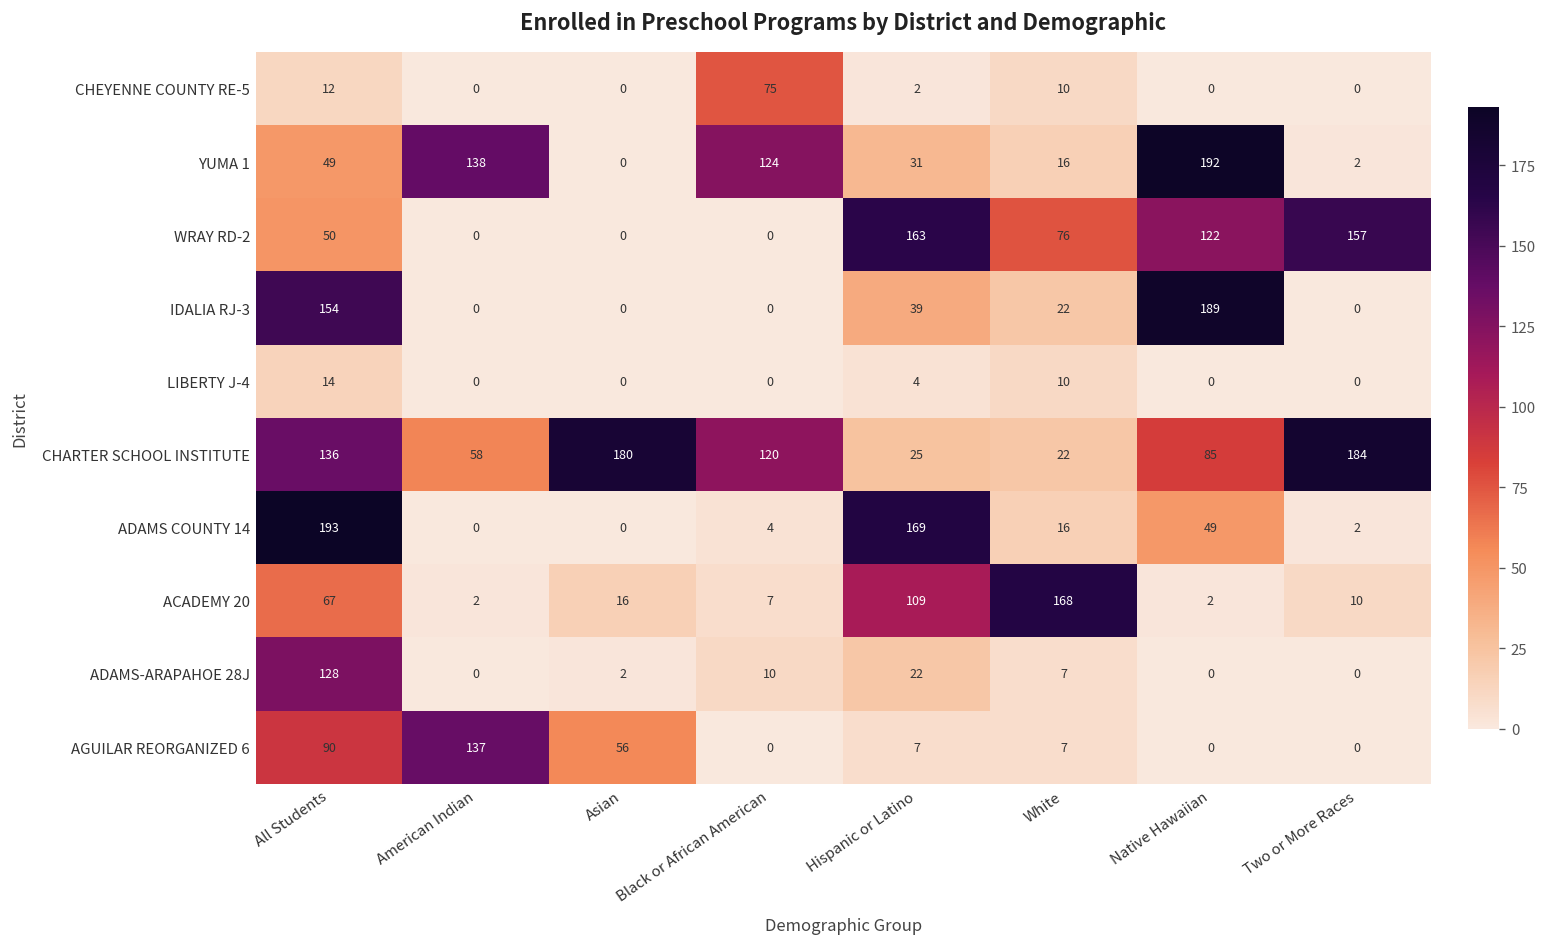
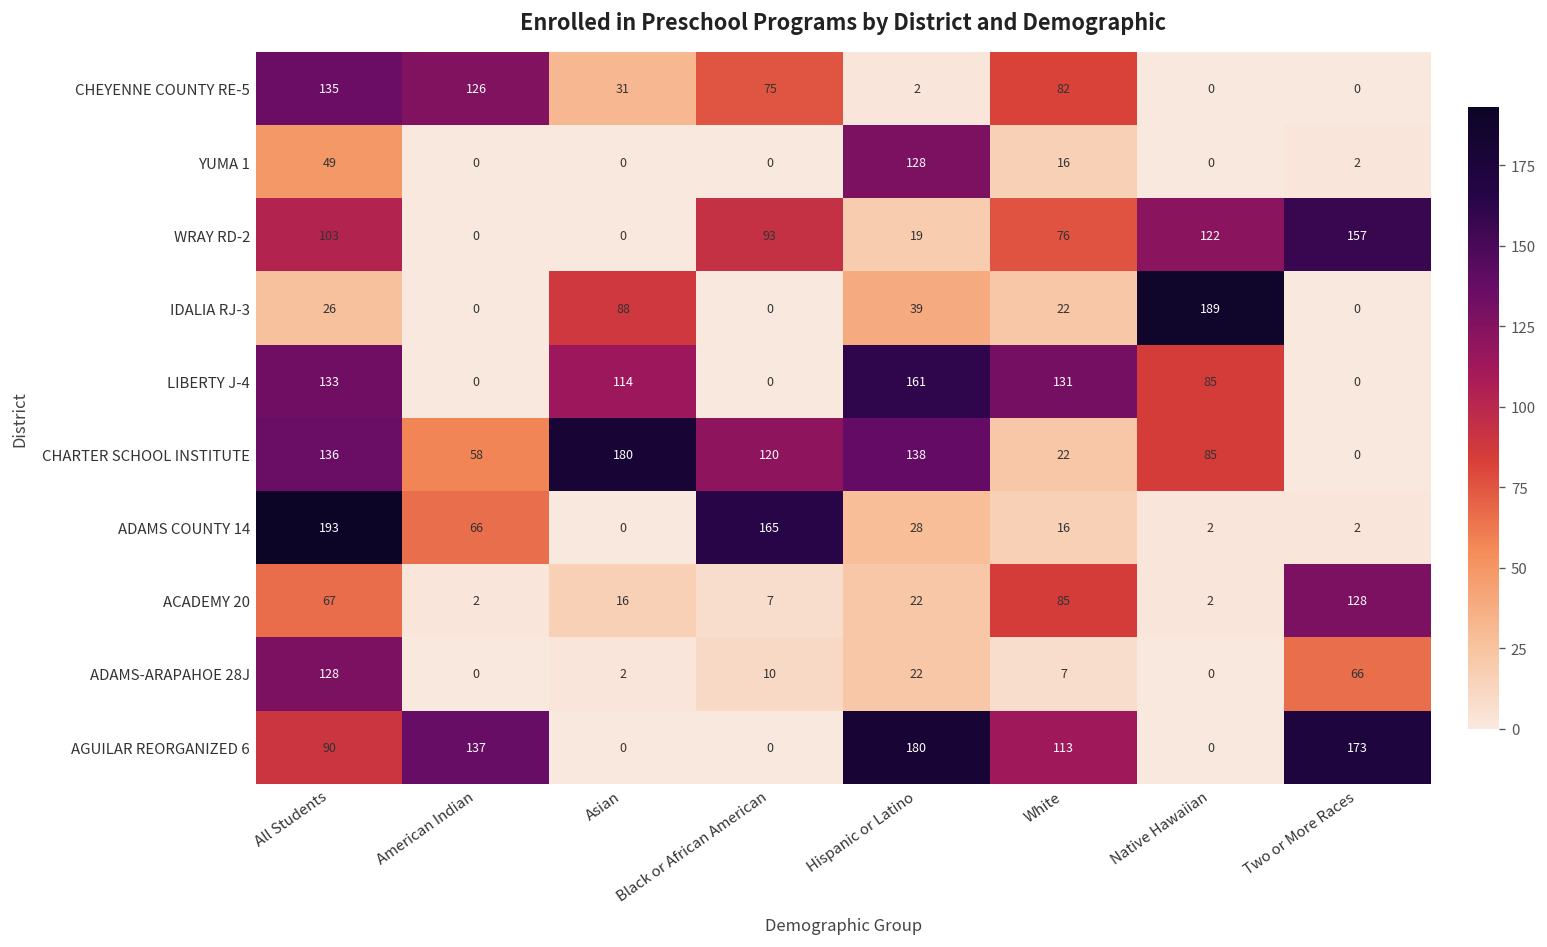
CHEYENNE COUNTY RE-5, All Students: 12 -> 135
CHEYENNE COUNTY RE-5, American Indian: 0 -> 126
CHEYENNE COUNTY RE-5, Asian: 0 -> 31
CHEYENNE COUNTY RE-5, White: 10 -> 82
YUMA 1, American Indian: 138 -> 0
YUMA 1, Black or African American: 124 -> 0
YUMA 1, Hispanic or Latino: 31 -> 128
YUMA 1, Native Hawaiian: 192 -> 0
WRAY RD-2, All Students: 50 -> 103
WRAY RD-2, Black or African American: 0 -> 93
WRAY RD-2, Hispanic or Latino: 163 -> 19
IDALIA RJ-3, All Students: 154 -> 26
IDALIA RJ-3, Asian: 0 -> 88
LIBERTY J-4, All Students: 14 -> 133
LIBERTY J-4, Asian: 0 -> 114
LIBERTY J-4, Hispanic or Latino: 4 -> 161
LIBERTY J-4, White: 10 -> 131
LIBERTY J-4, Native Hawaiian: 0 -> 85
CHARTER SCHOOL INSTITUTE, Hispanic or Latino: 25 -> 138
CHARTER SCHOOL INSTITUTE, Two or More Races: 184 -> 0
ADAMS COUNTY 14, American Indian: 0 -> 66
ADAMS COUNTY 14, Black or African American: 4 -> 165
ADAMS COUNTY 14, Hispanic or Latino: 169 -> 28
ADAMS COUNTY 14, Native Hawaiian: 49 -> 2
ACADEMY 20, Hispanic or Latino: 109 -> 22
ACADEMY 20, White: 168 -> 85
ACADEMY 20, Two or More Races: 10 -> 128
ADAMS-ARAPAHOE 28J, Two or More Races: 0 -> 66
AGUILAR REORGANIZED 6, Asian: 56 -> 0
AGUILAR REORGANIZED 6, Hispanic or Latino: 7 -> 180
AGUILAR REORGANIZED 6, White: 7 -> 113
AGUILAR REORGANIZED 6, Two or More Races: 0 -> 173
